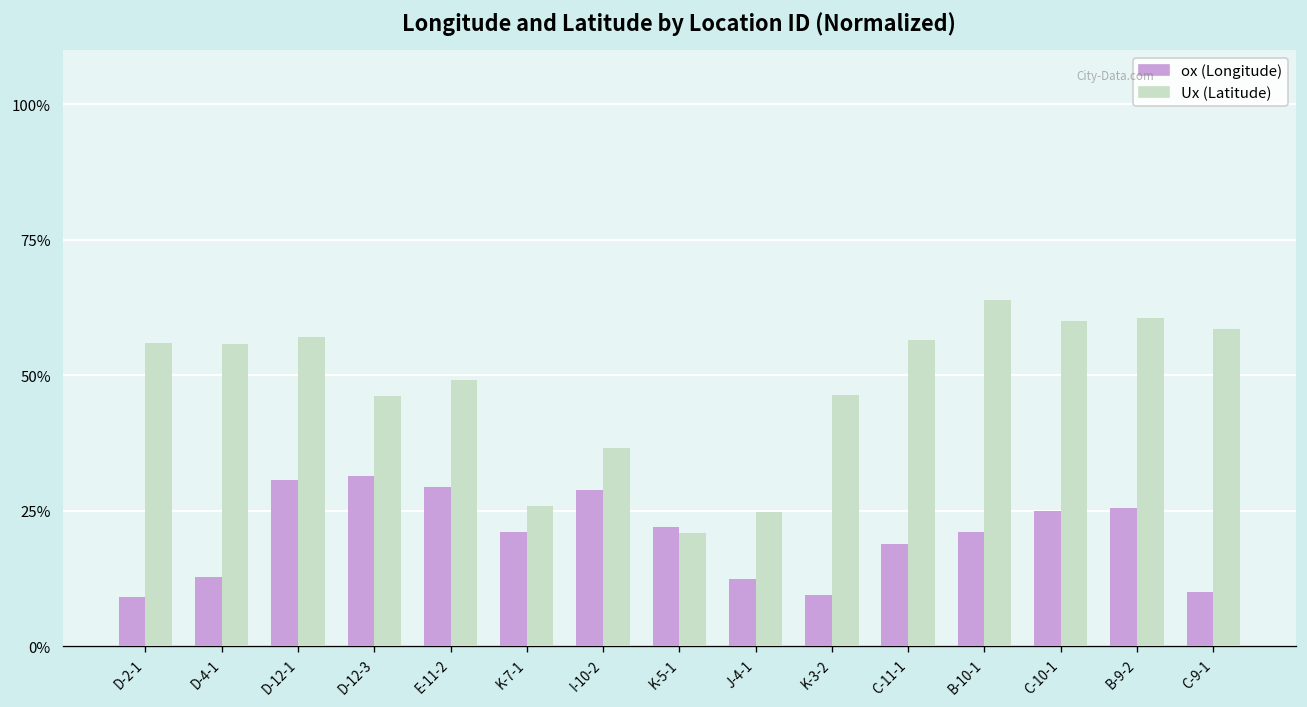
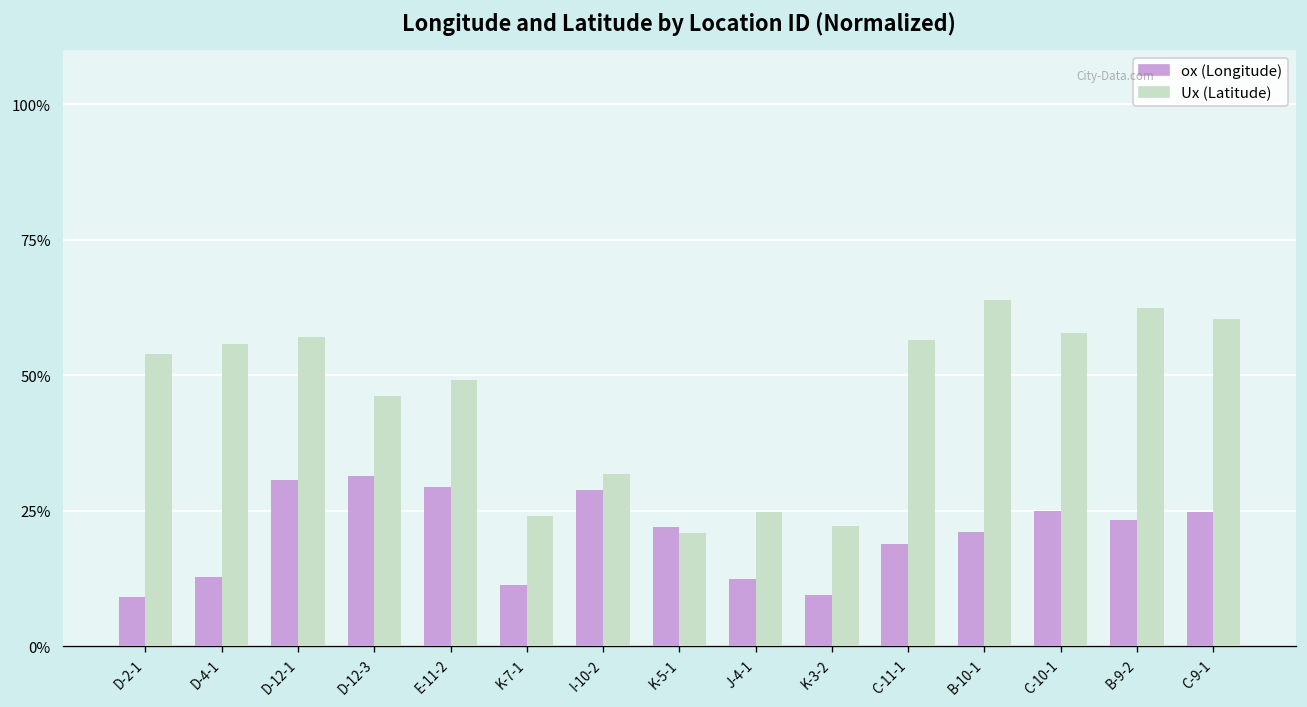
Ux (Latitude), D-2-1: 56% -> 54%
ox (Longitude), K-7-1: 21% -> 11%
Ux (Latitude), K-7-1: 26% -> 24%
Ux (Latitude), I-10-2: 37% -> 32%
Ux (Latitude), K-3-2: 46% -> 22%
Ux (Latitude), C-10-1: 60% -> 58%
ox (Longitude), B-9-2: 26% -> 23%
Ux (Latitude), B-9-2: 60% -> 62%
ox (Longitude), C-9-1: 10% -> 25%
Ux (Latitude), C-9-1: 59% -> 60%
